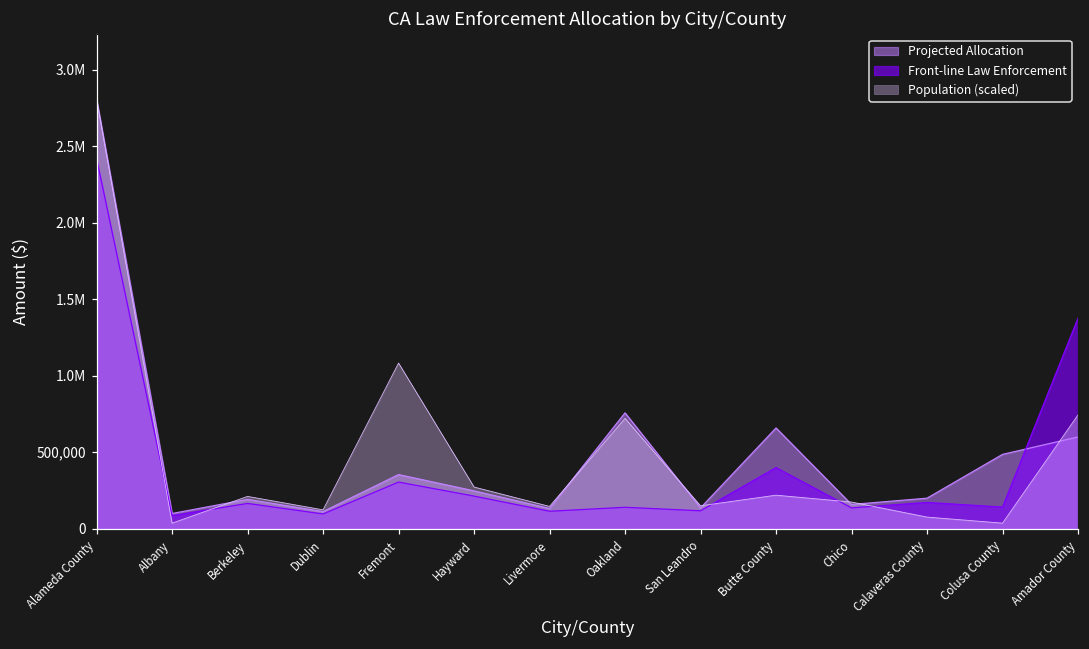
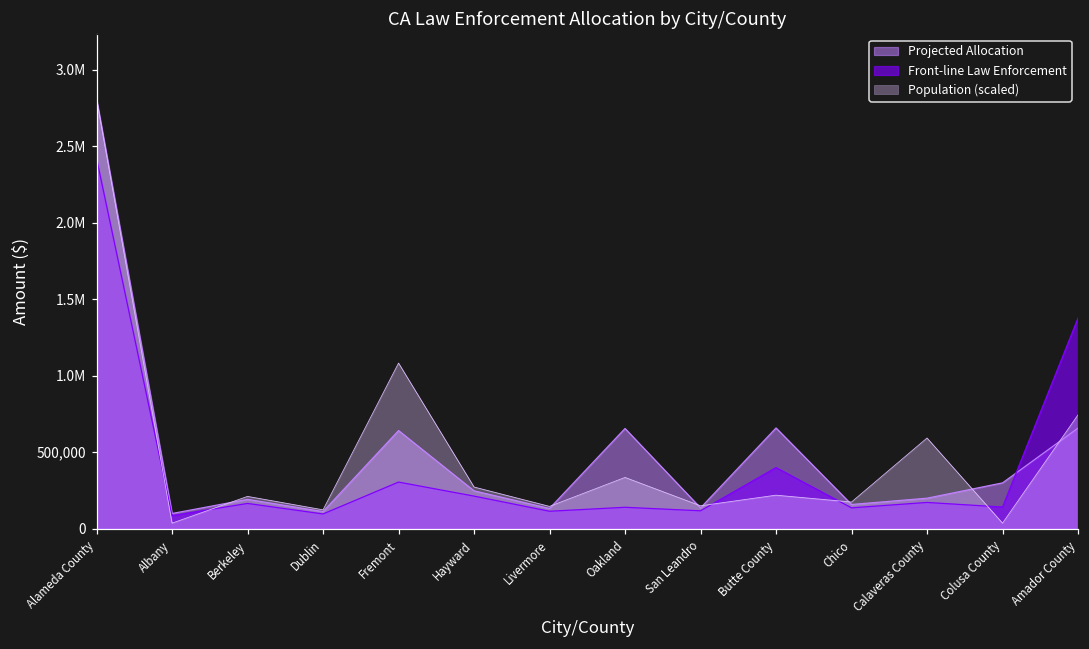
Projected Allocation, Fremont: 350,000 -> 640,000
Projected Allocation, Oakland: 760,000 -> 660,000
Population (scaled), Oakland: 720,000 -> 340,000
Population (scaled), Calaveras County: 80,000 -> 590,000
Projected Allocation, Colusa County: 490,000 -> 300,000
Projected Allocation, Amador County: 600,000 -> 660,000
